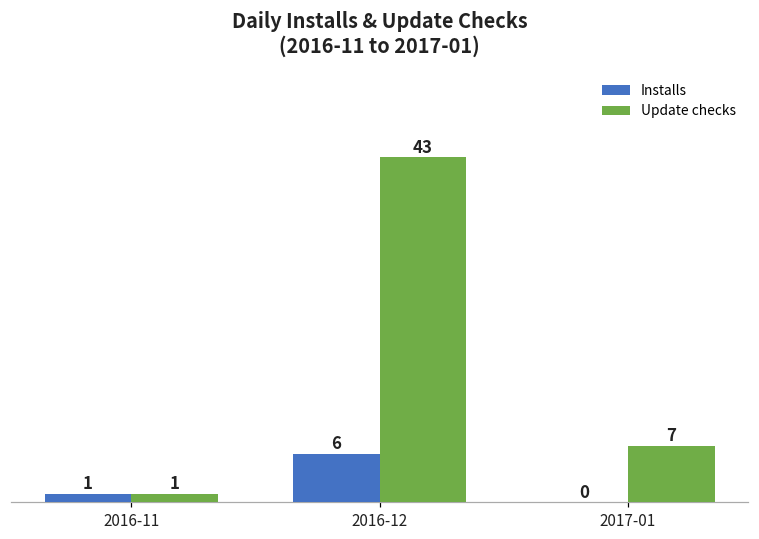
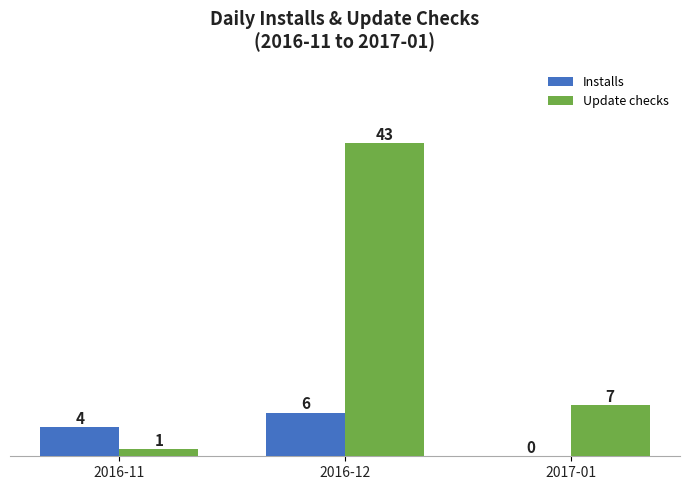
Installs, 2016-11: 1 -> 4
